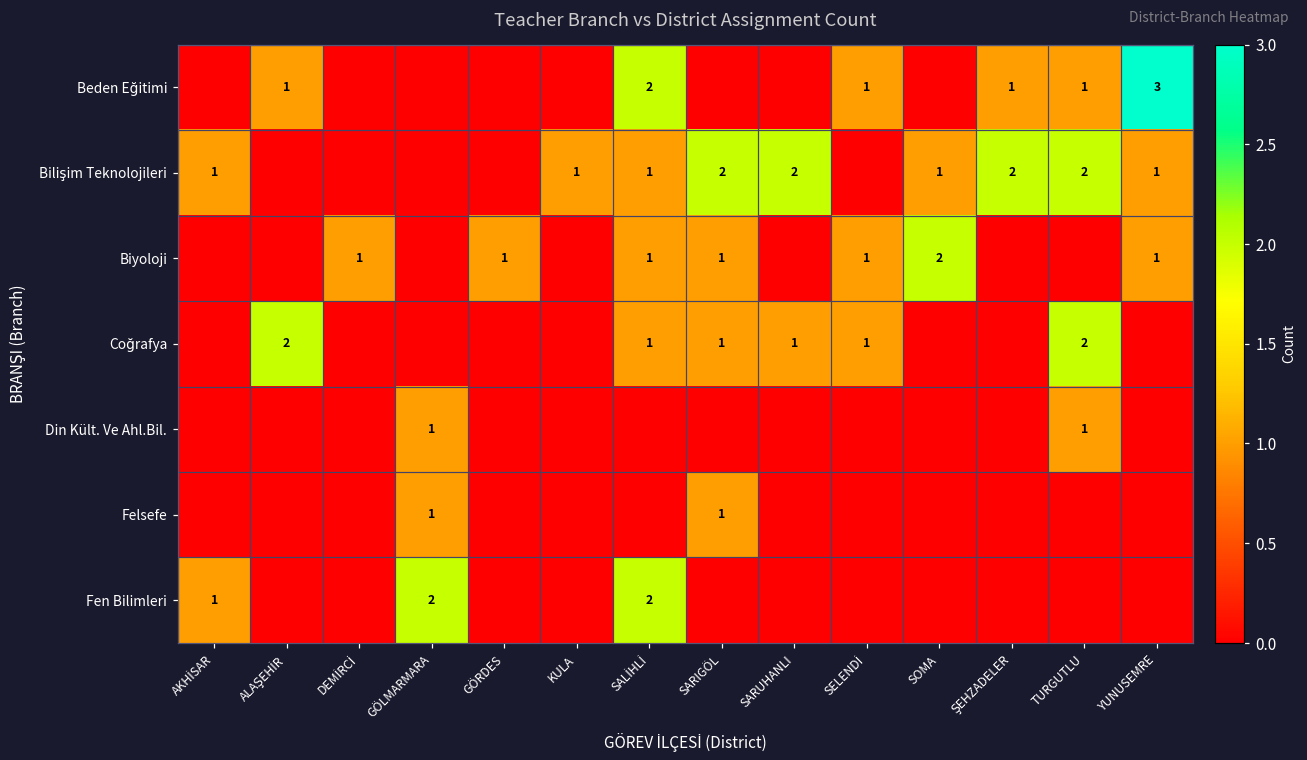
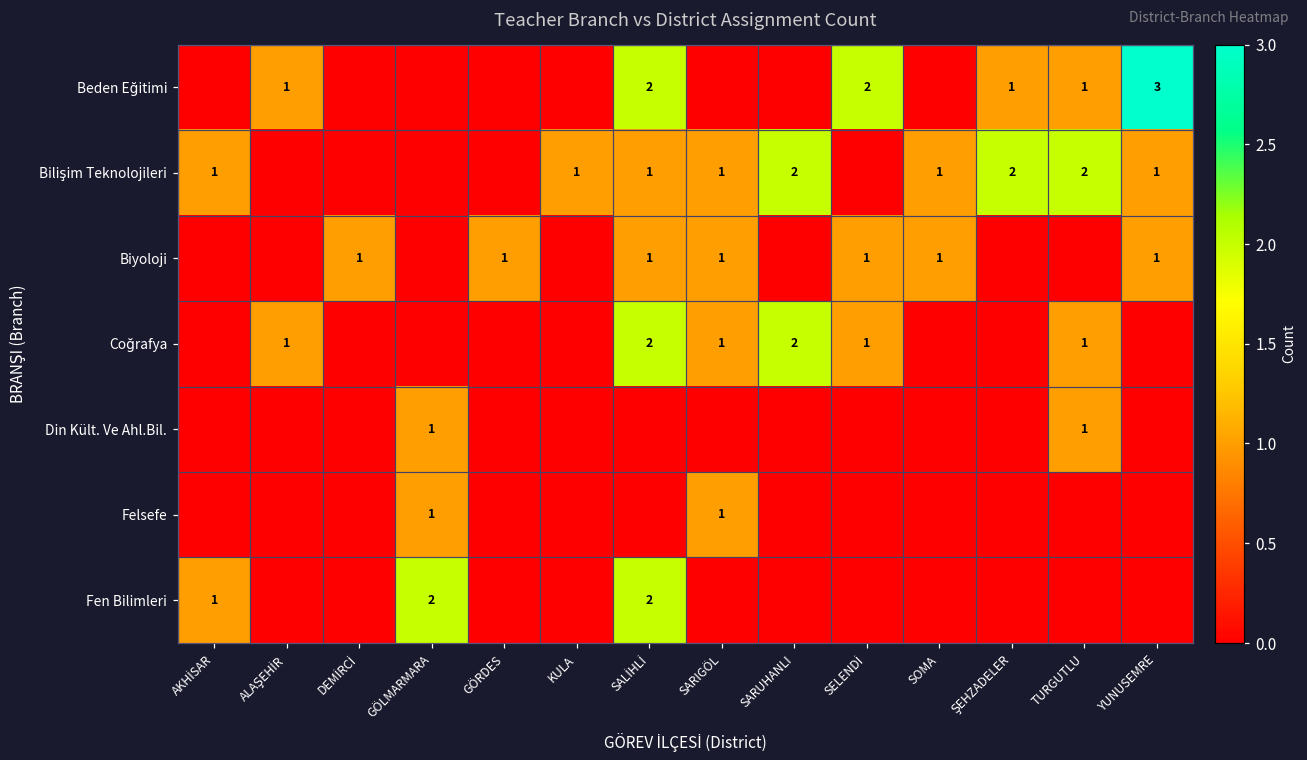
Beden Eğitimi, SELENDİ: 1 -> 2
Bilişim Teknolojileri, SARIGÖL: 2 -> 1
Biyoloji, SOMA: 2 -> 1
Coğrafya, ALAŞEHİR: 2 -> 1
Coğrafya, SALİHLİ: 1 -> 2
Coğrafya, SARUHANLI: 1 -> 2
Coğrafya, TURGUTLU: 2 -> 1
